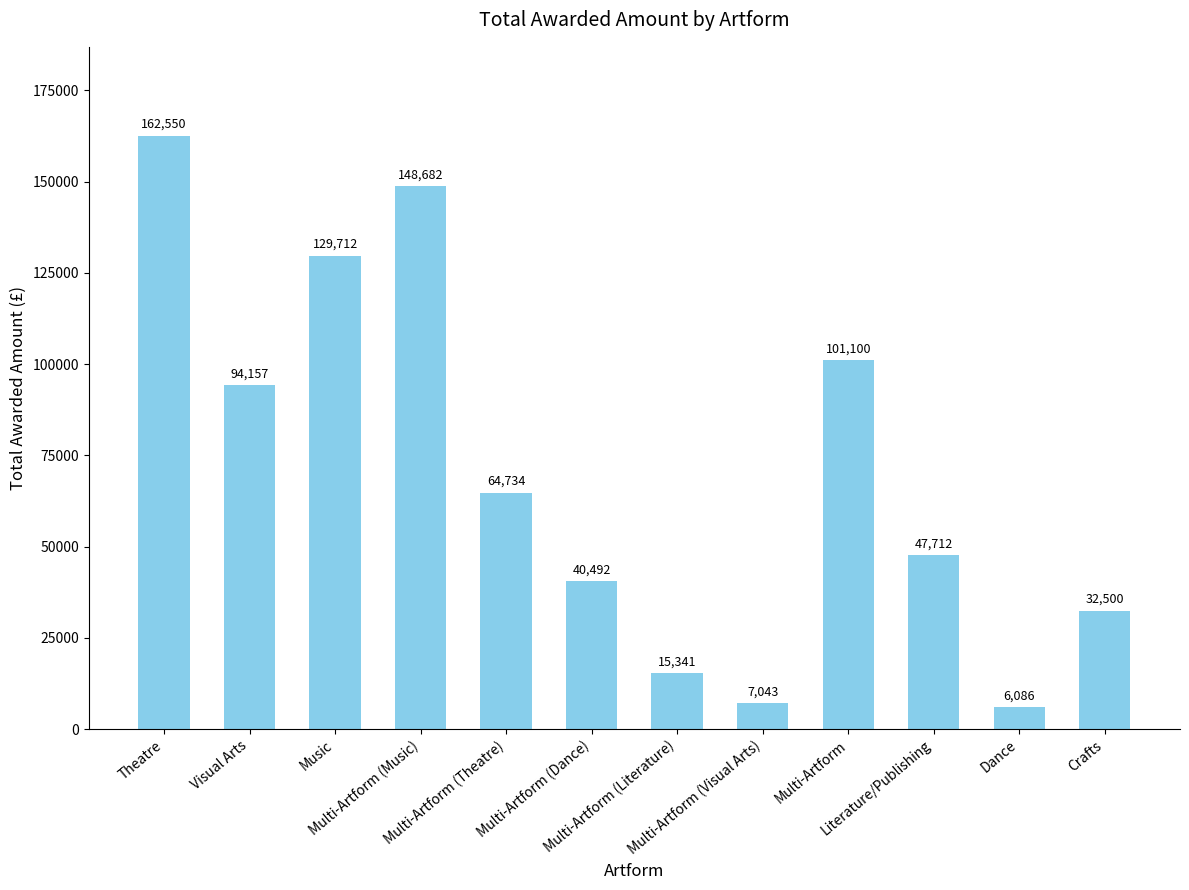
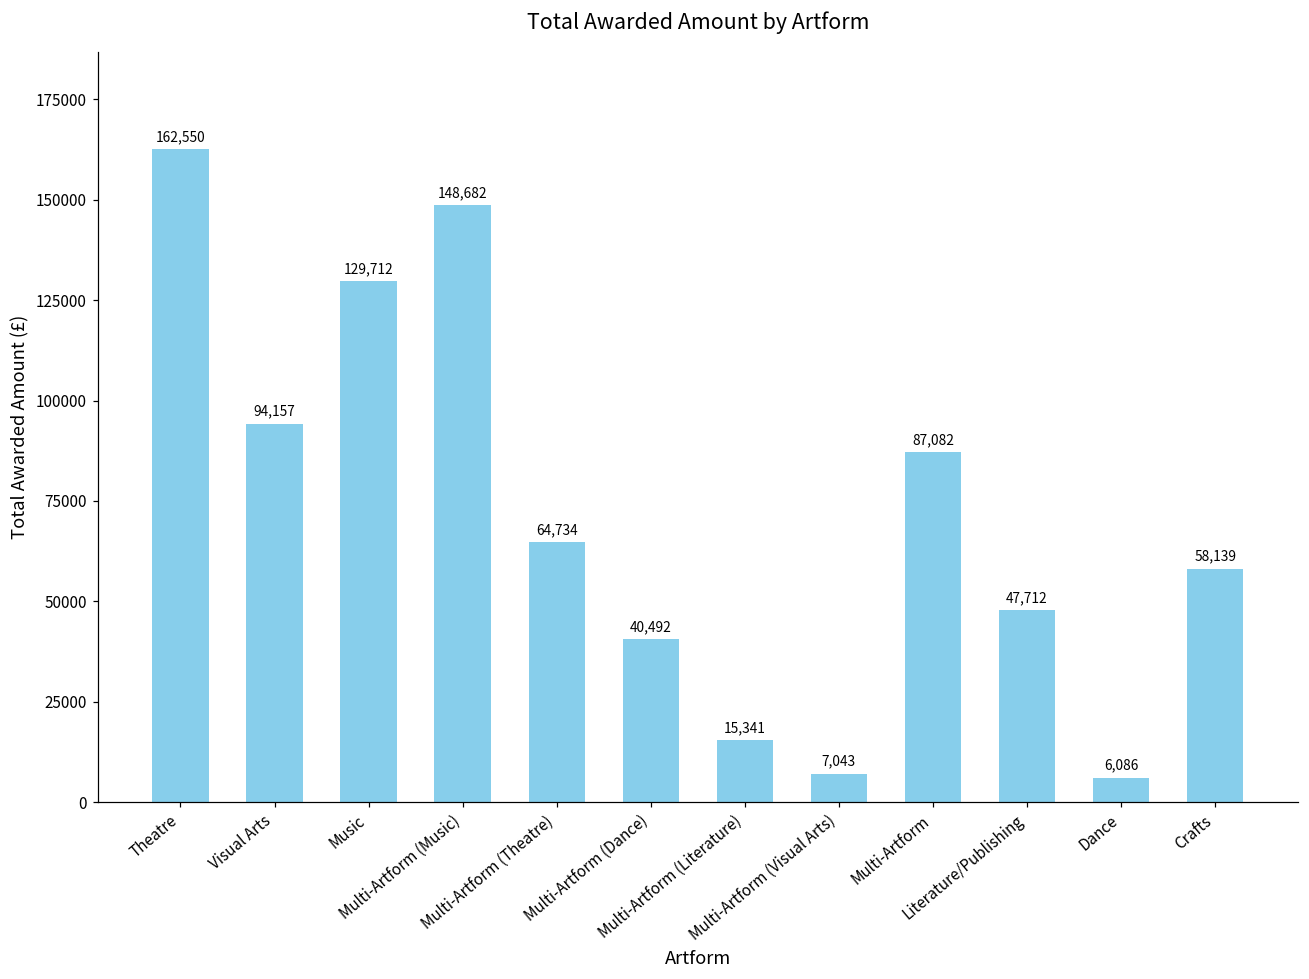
Multi-Artform: 101,100 -> 87,082
Crafts: 32,500 -> 58,139
